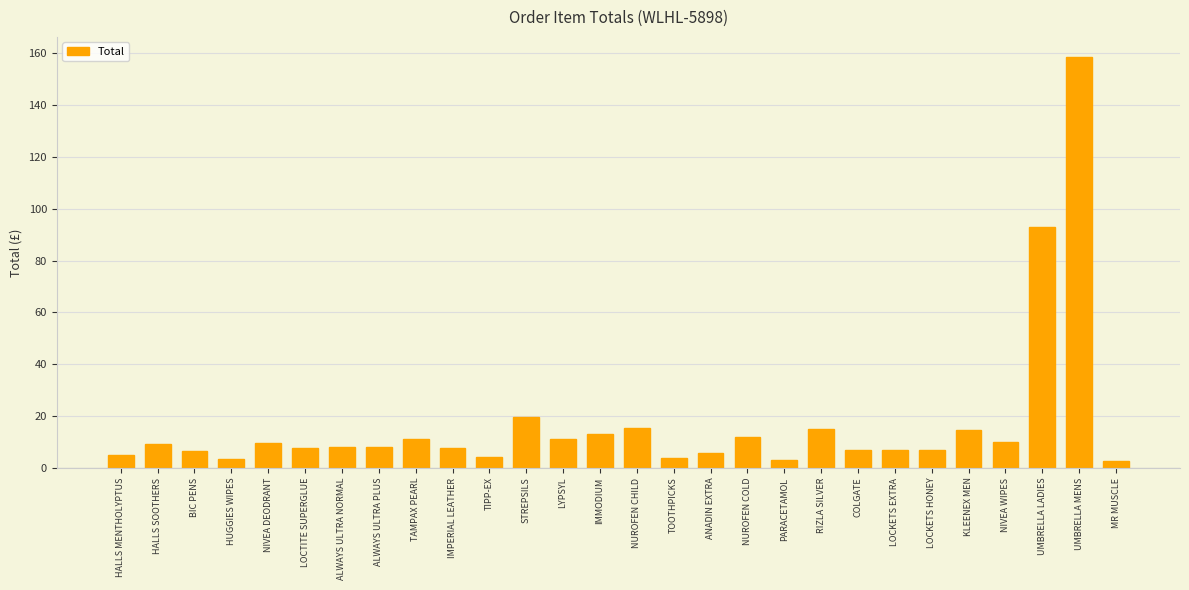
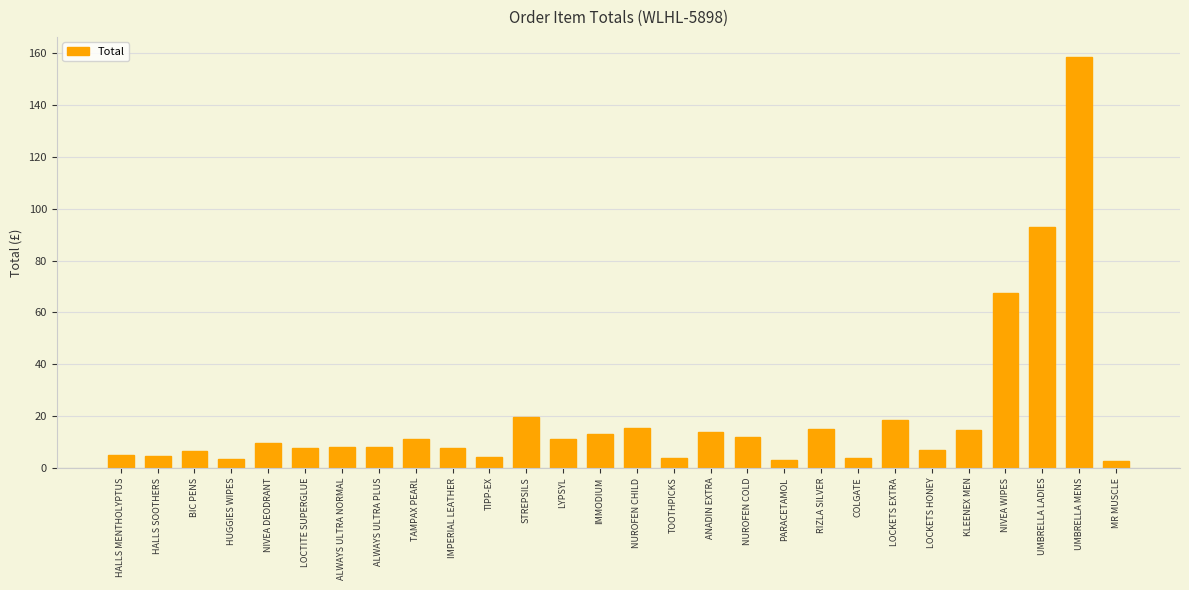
HALLS SOOTHERS: 9 -> 5
ANADIN EXTRA: 6 -> 14
COLGATE: 7 -> 4
LOCKETS EXTRA: 7 -> 18
NIVEA WIPES: 10 -> 67
